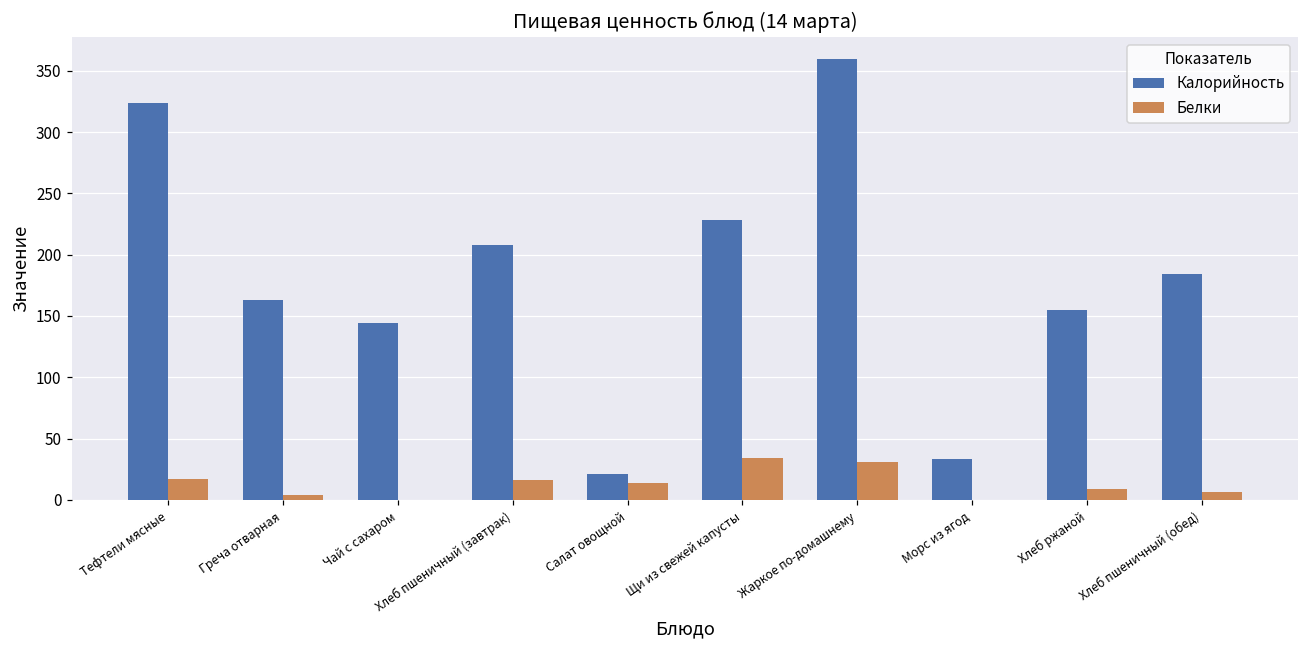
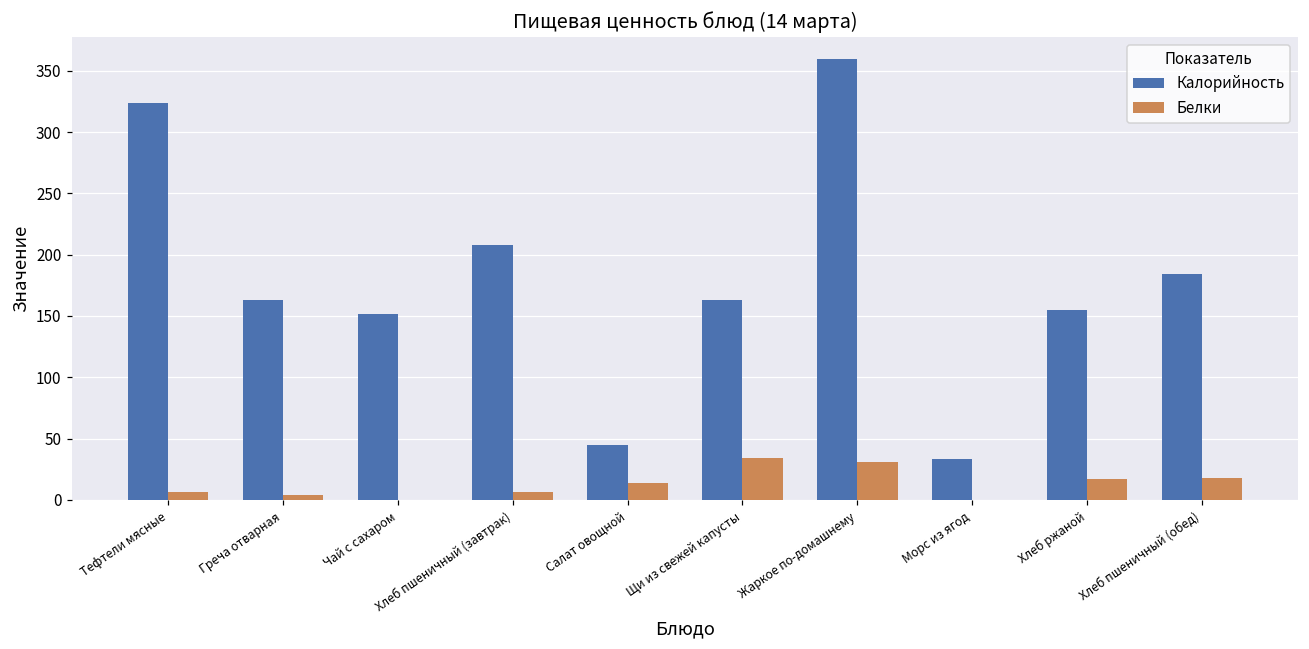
Белки, Тефтели мясные: 17 -> 7
Калорийность, Чай с сахаром: 144 -> 152
Белки, Хлеб пшеничный (завтрак): 16 -> 6
Калорийность, Салат овощной: 21 -> 45
Калорийность, Щи из свежей капусты: 229 -> 163
Белки, Хлеб ржаной: 9 -> 17
Белки, Хлеб пшеничный (обед): 6 -> 18
